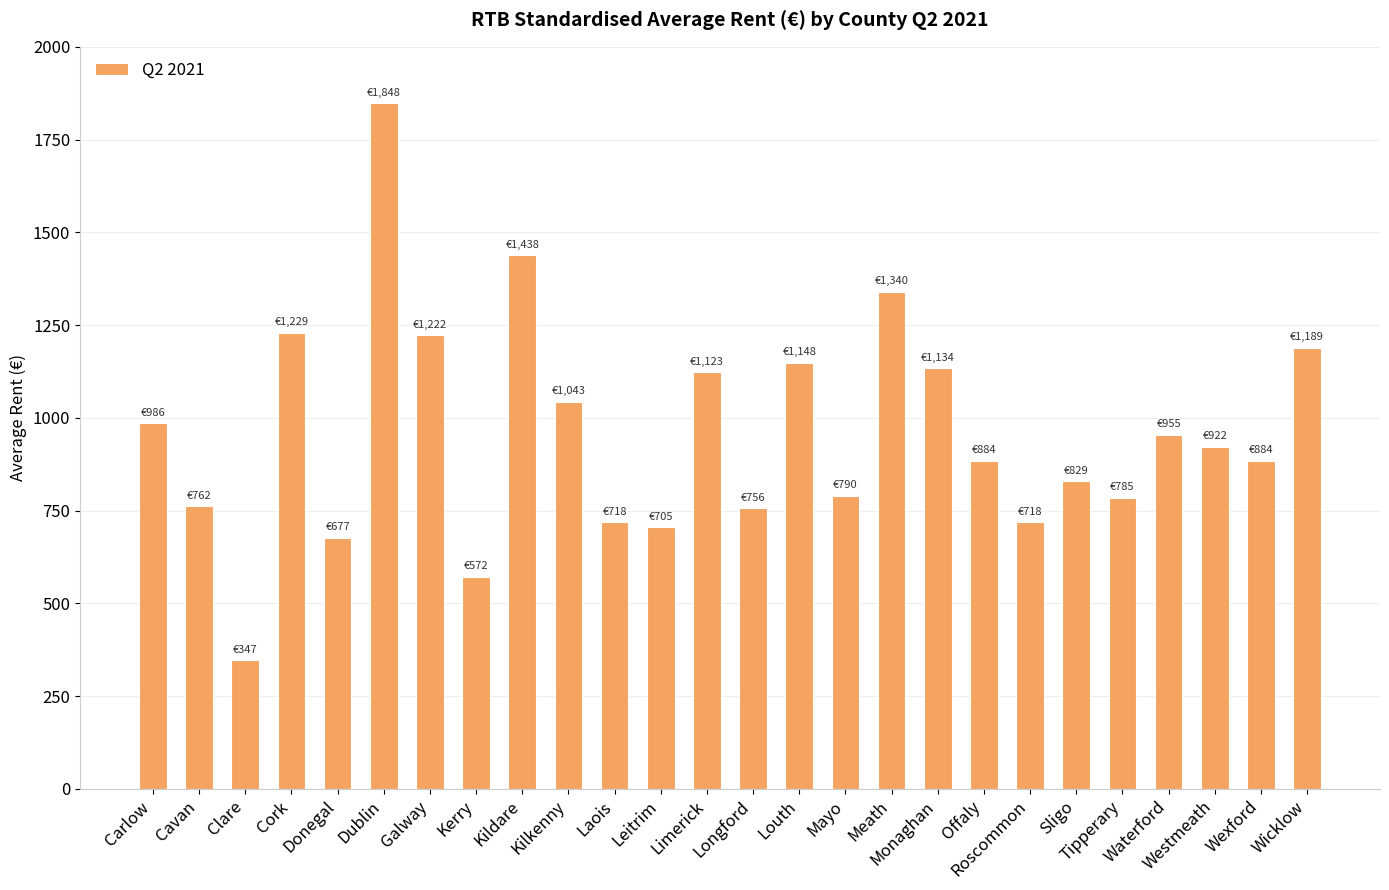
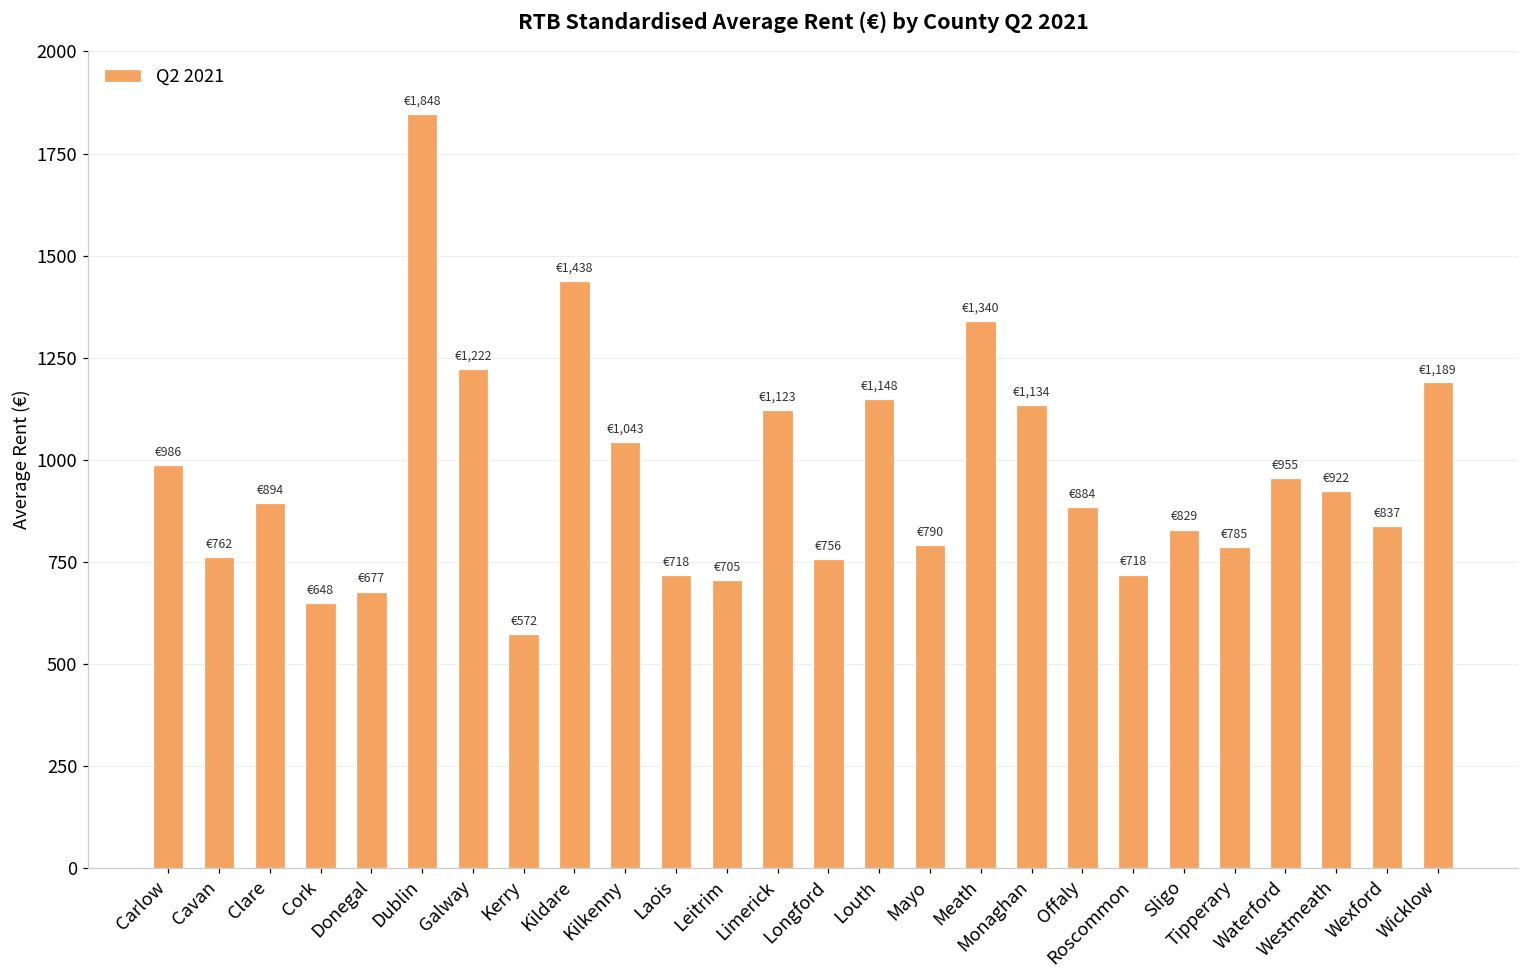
Clare: €347 -> €894
Cork: €1,229 -> €648
Wexford: €884 -> €837
